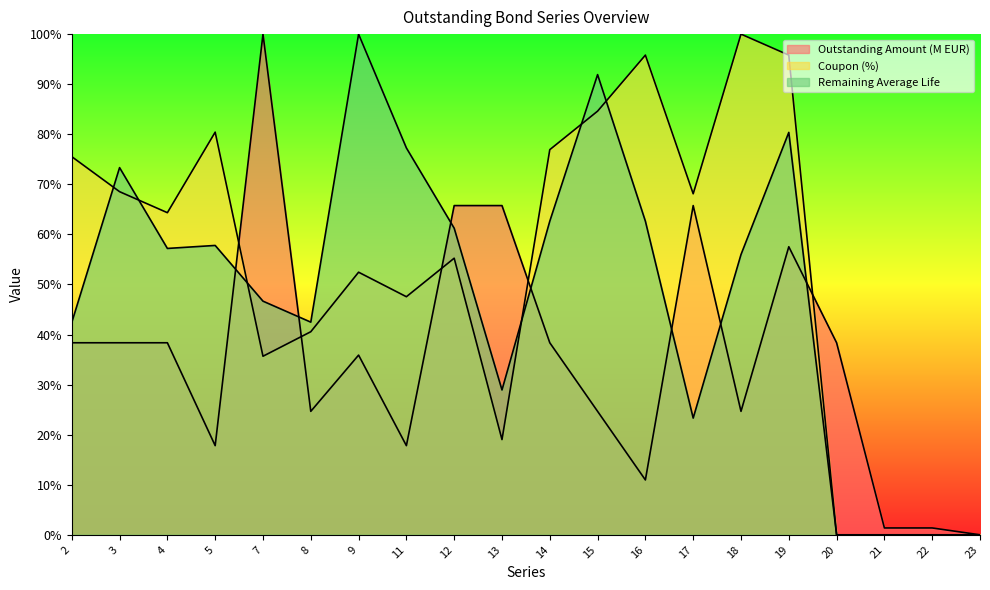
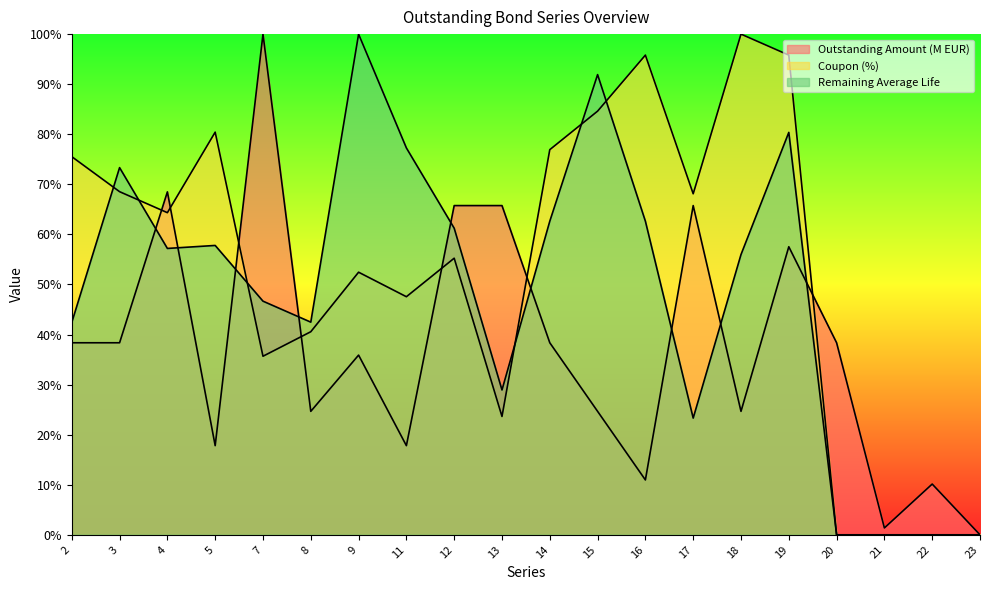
Outstanding Amount (M EUR), 4: 38% -> 68%
Coupon (%), 13: 19% -> 24%
Outstanding Amount (M EUR), 22: 1% -> 10%
